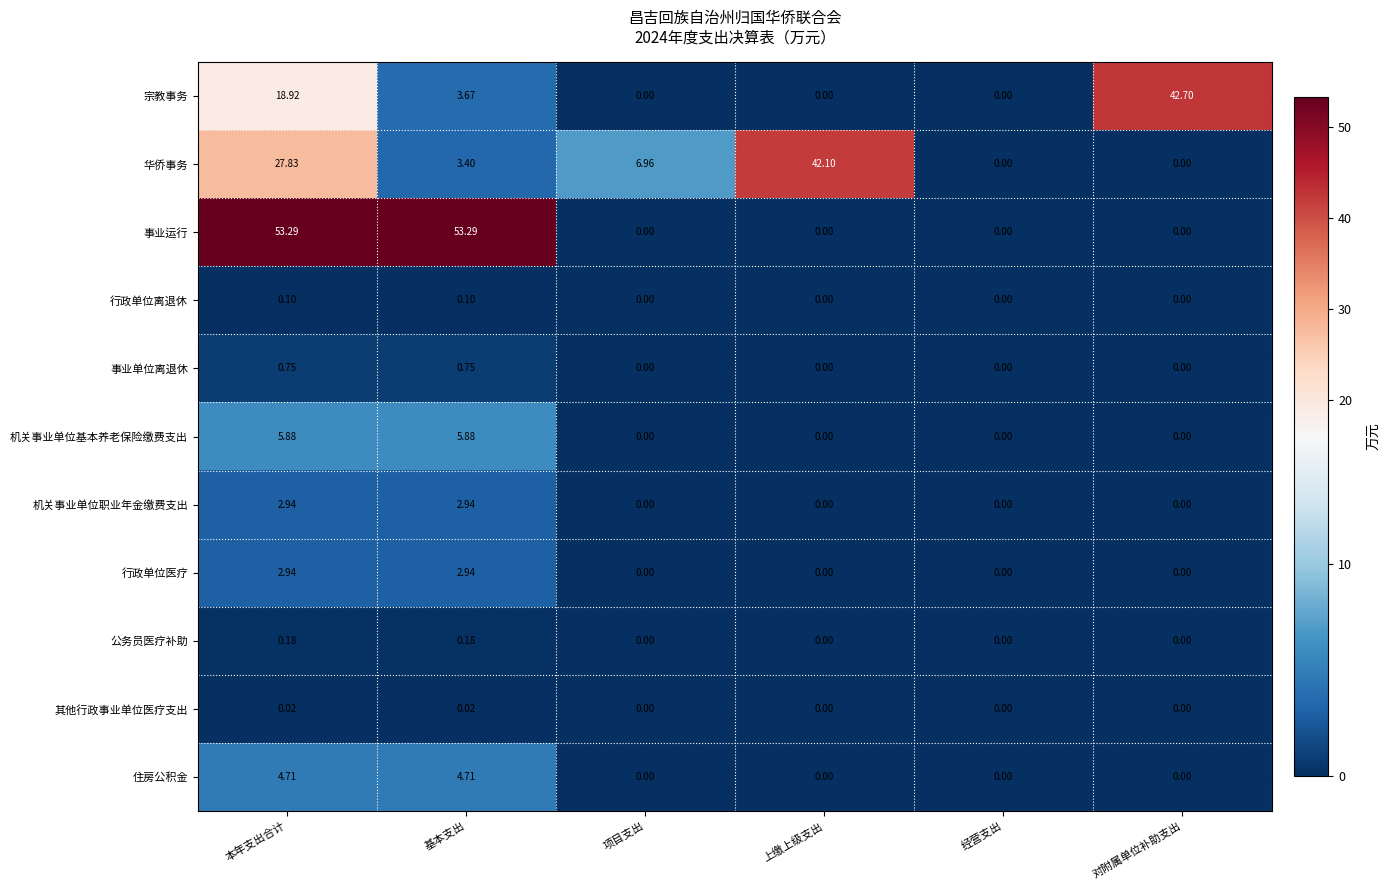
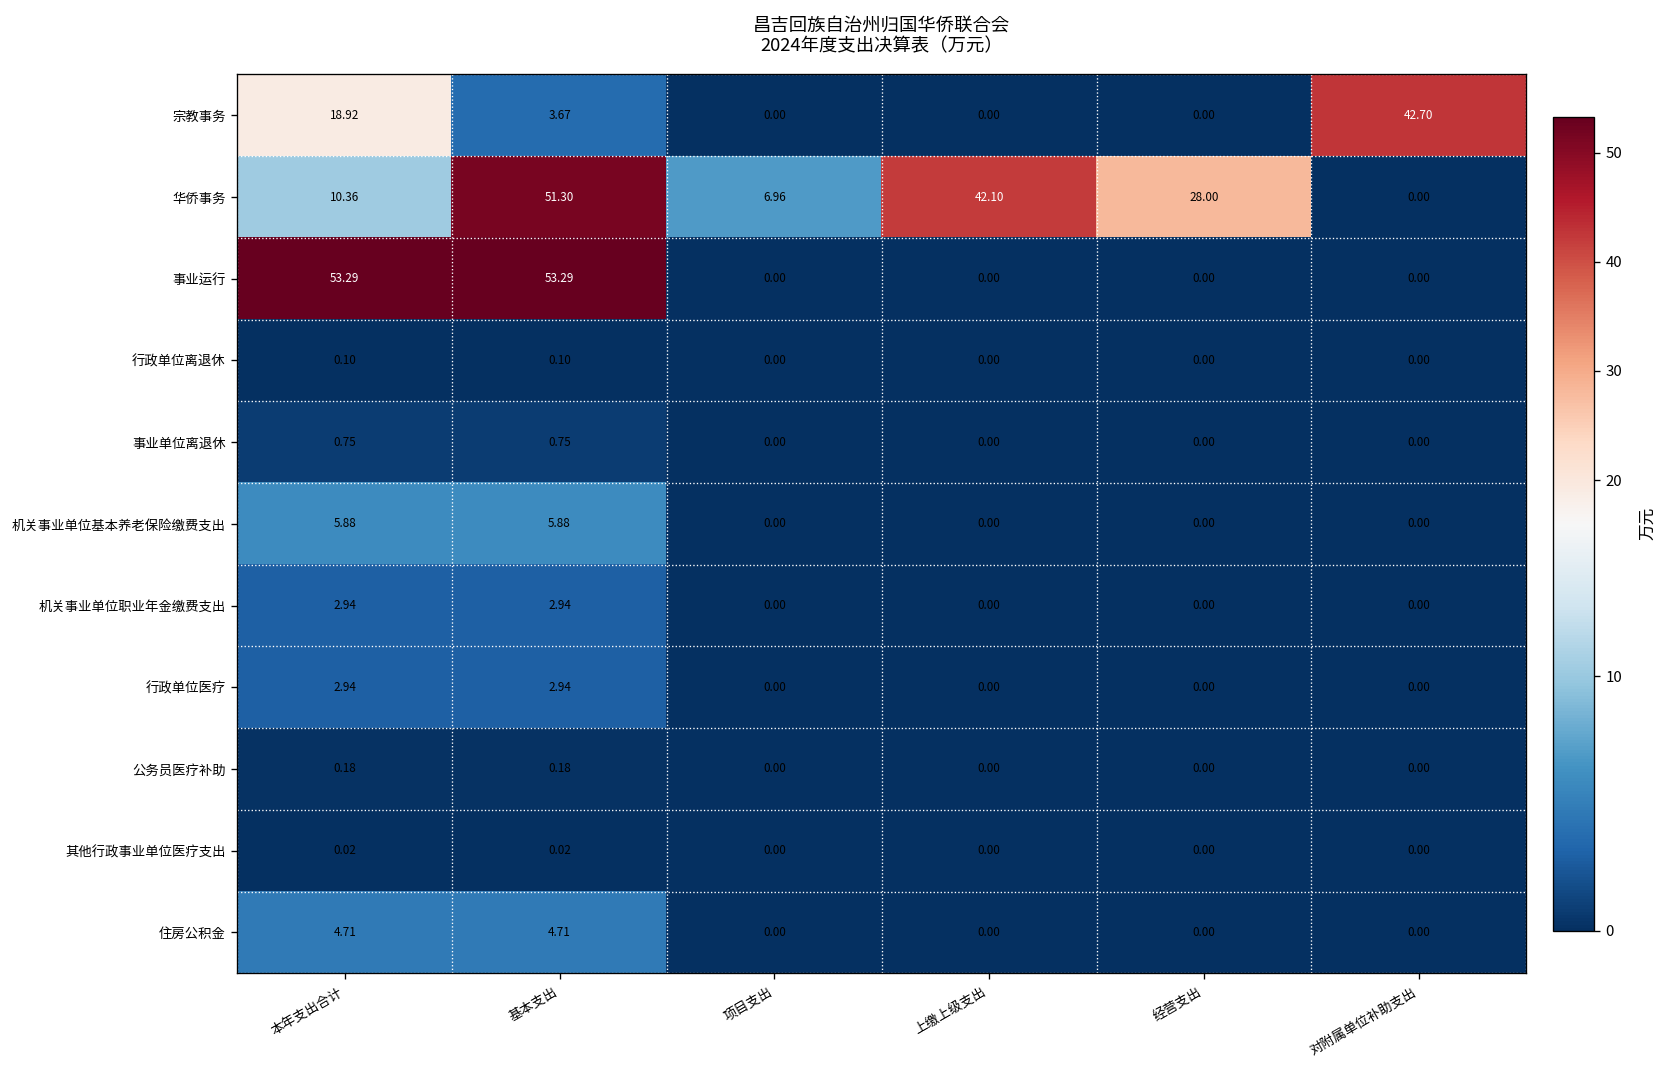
华侨事务, 本年支出合计: 27.83 -> 10.36
华侨事务, 基本支出: 3.40 -> 51.30
华侨事务, 经营支出: 0.00 -> 28.00
